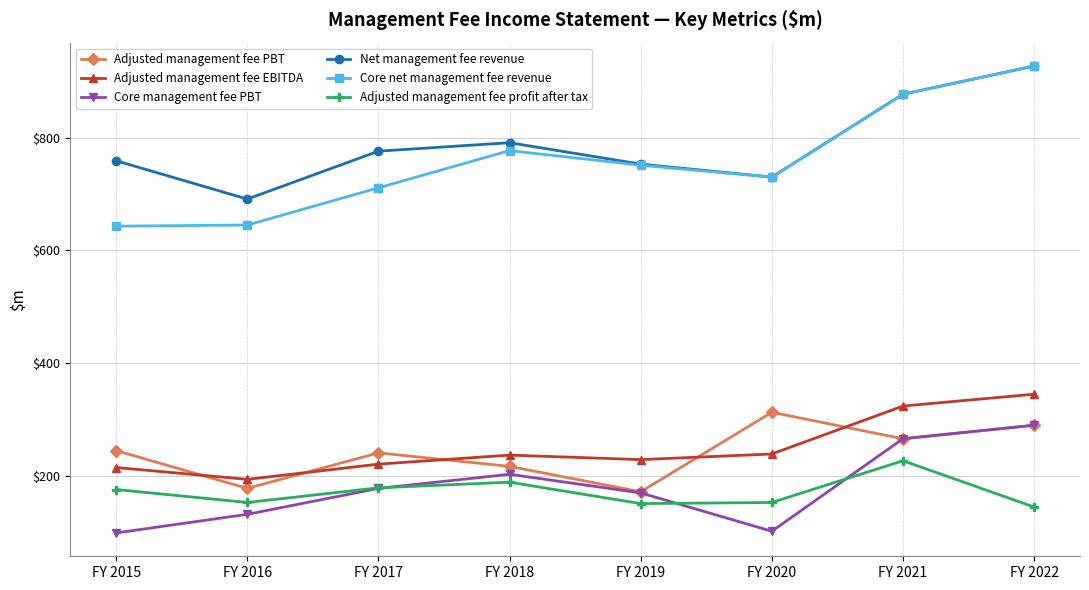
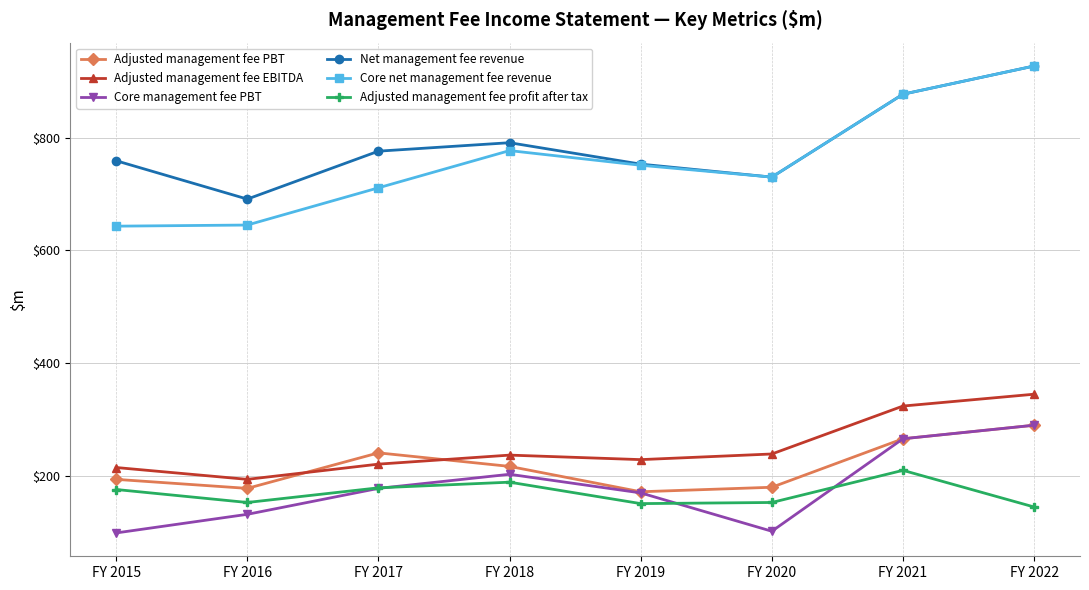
Adjusted management fee PBT, FY 2015: $250 -> $190
Adjusted management fee PBT, FY 2020: $310 -> $180
Adjusted management fee profit after tax, FY 2021: $230 -> $210
